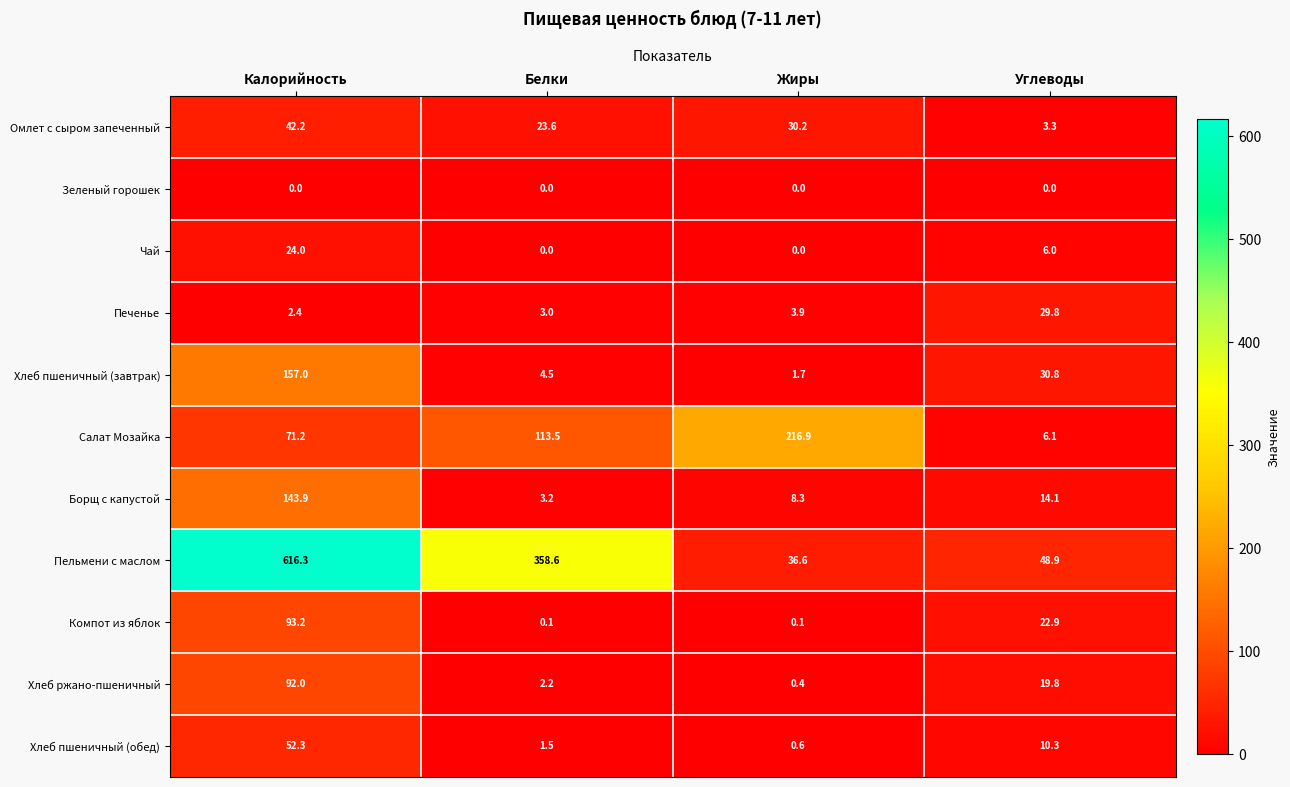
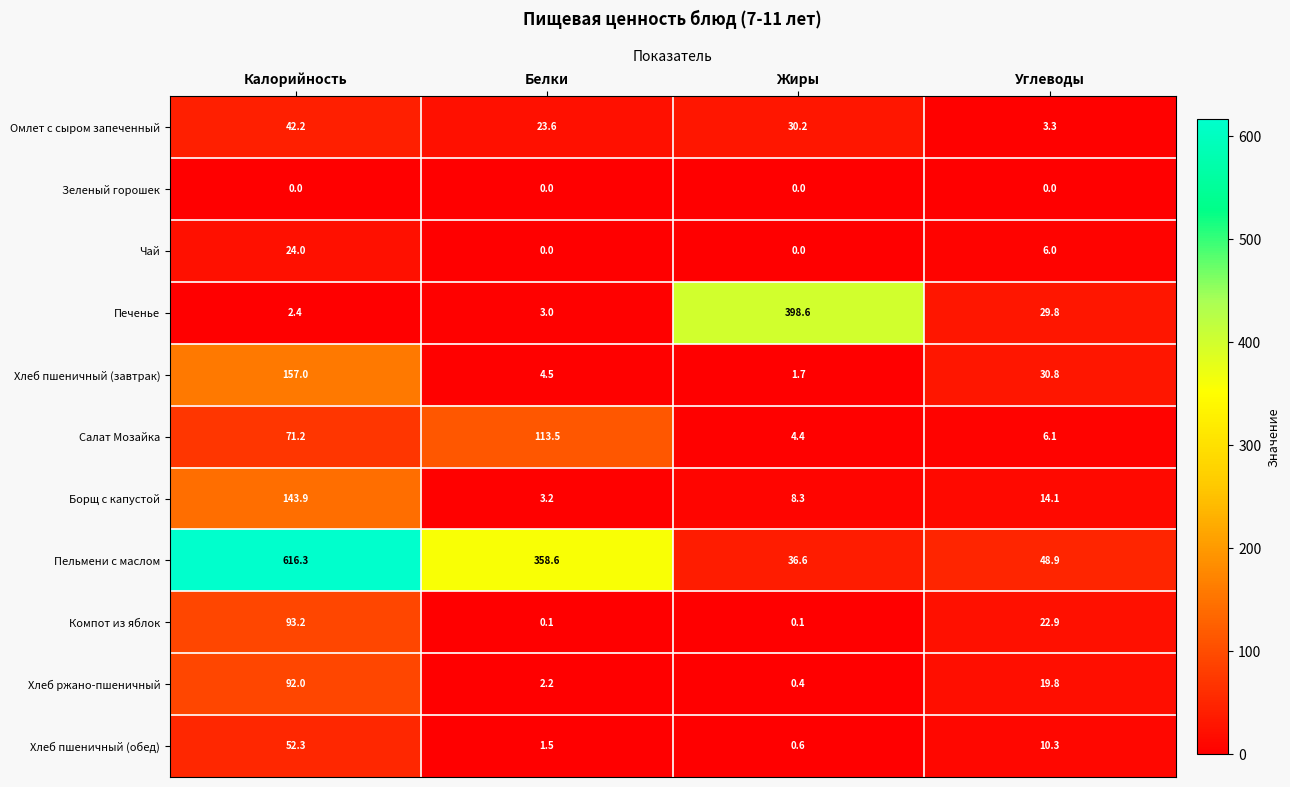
Печенье, Жиры: 3.9 -> 398.6
Салат Мозайка, Жиры: 216.9 -> 4.4
